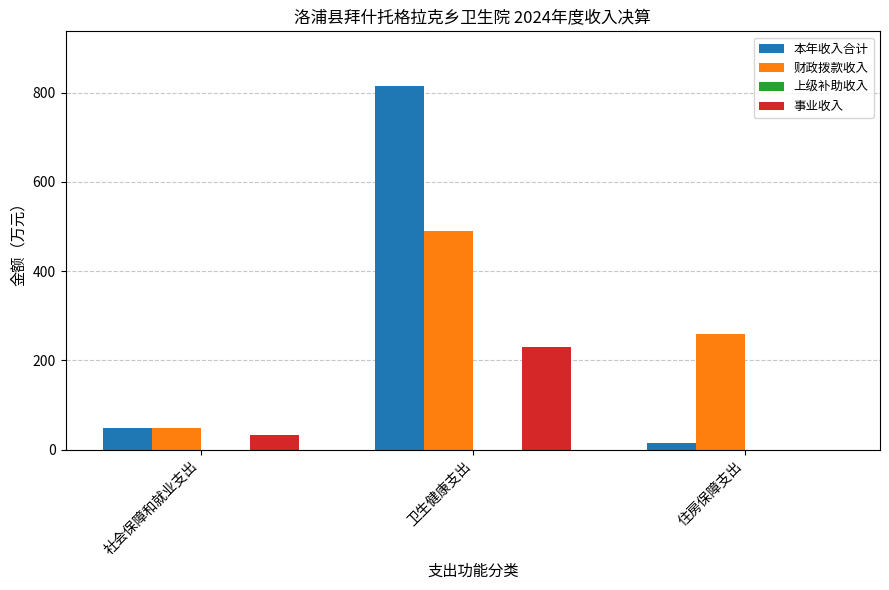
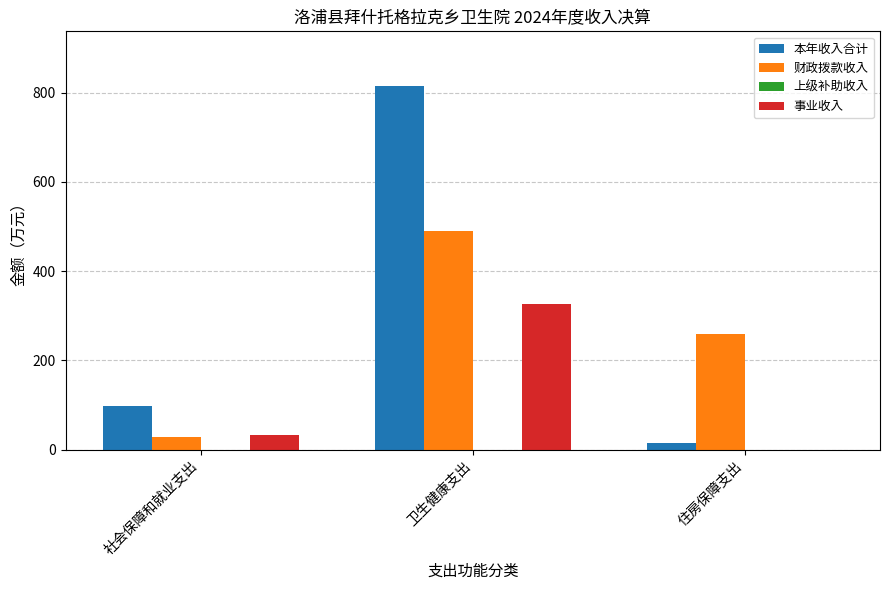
本年收入合计, 社会保障和就业支出: 50 -> 100
财政拨款收入, 社会保障和就业支出: 50 -> 30
事业收入, 卫生健康支出: 230 -> 330
